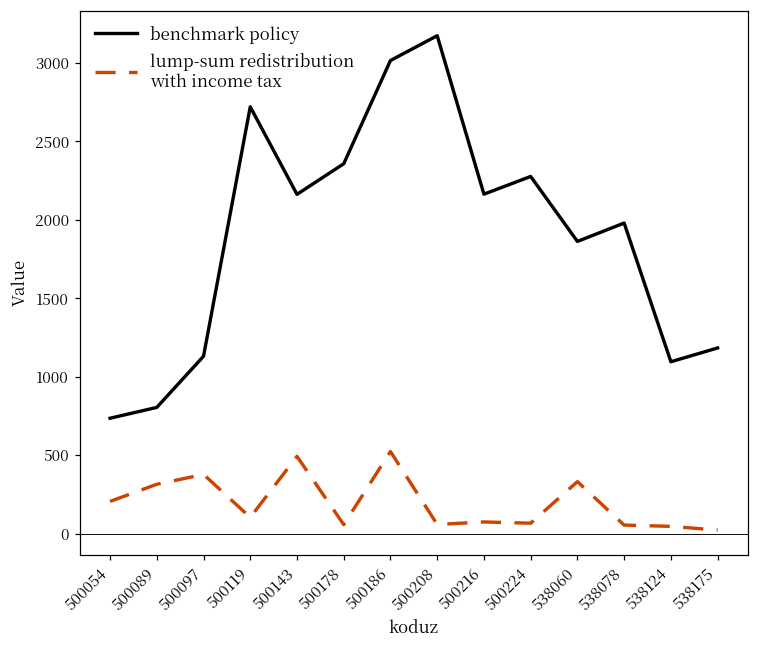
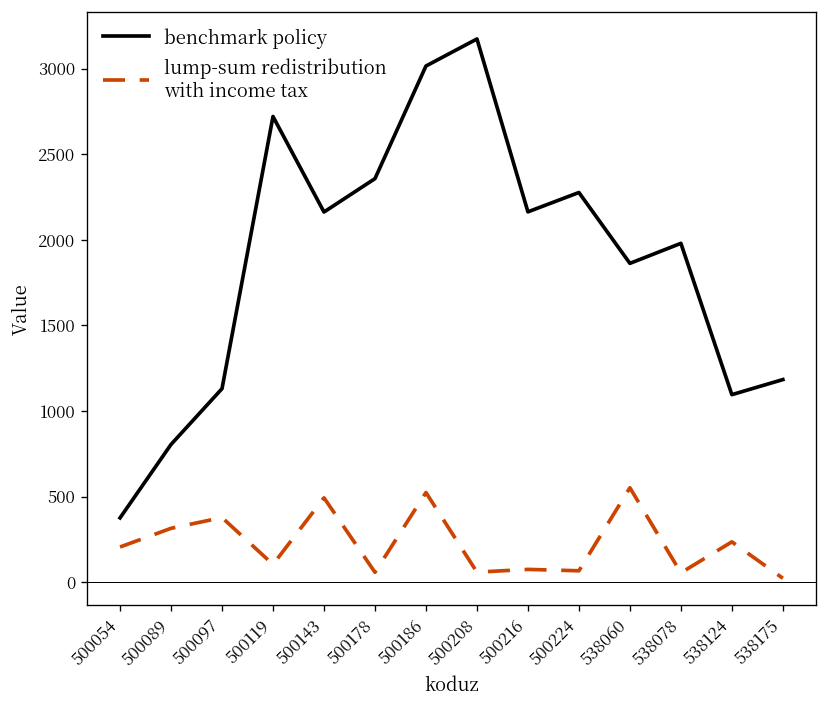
benchmark policy, 500054: 740 -> 380
lump-sum redistribution with income tax, 538060: 330 -> 550
lump-sum redistribution with income tax, 538124: 50 -> 240
